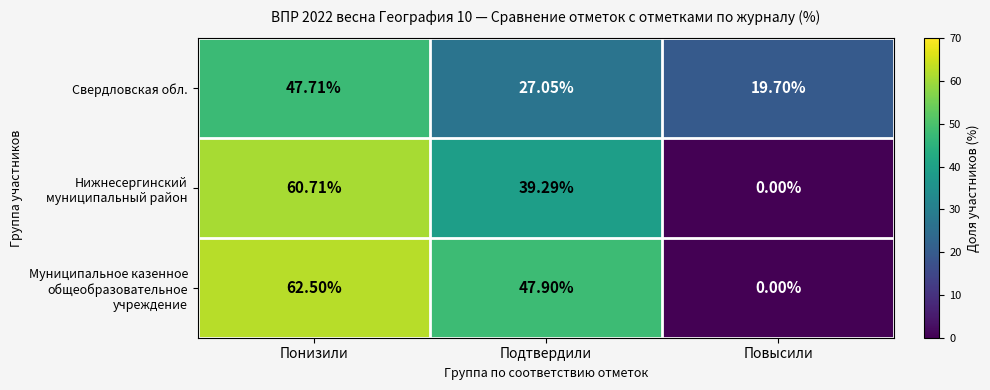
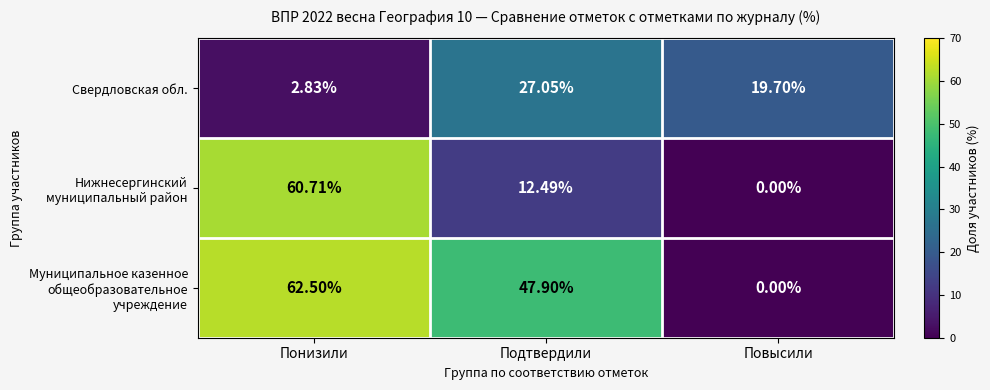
Свердловская обл., Понизили: 47.71% -> 2.83%
Нижнесергинский муниципальный район, Подтвердили: 39.29% -> 12.49%
